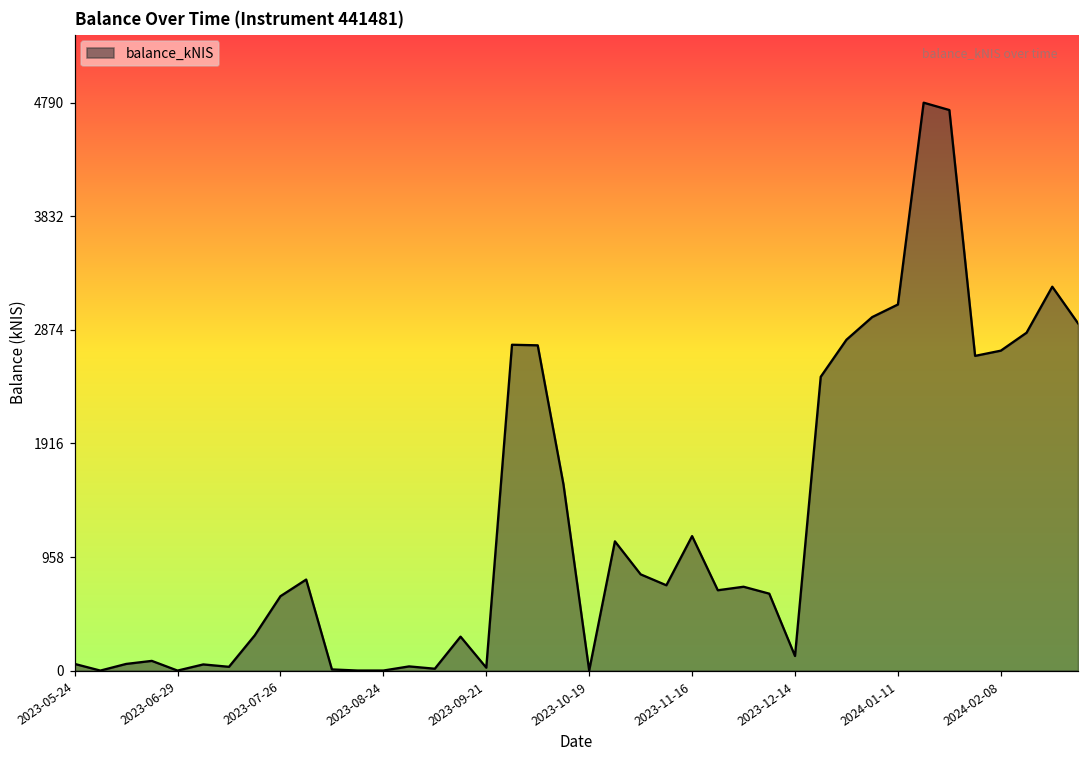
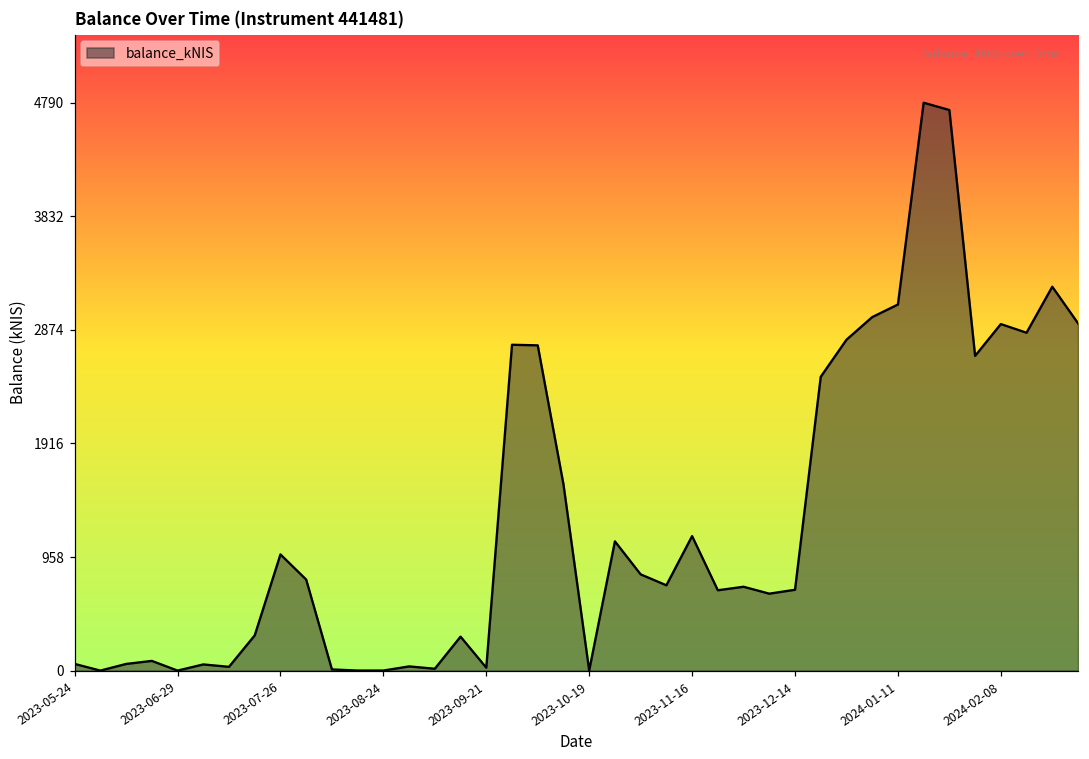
2023-07-26: 630 -> 980
2023-12-14: 120 -> 680
2024-02-08: 2700 -> 2920
